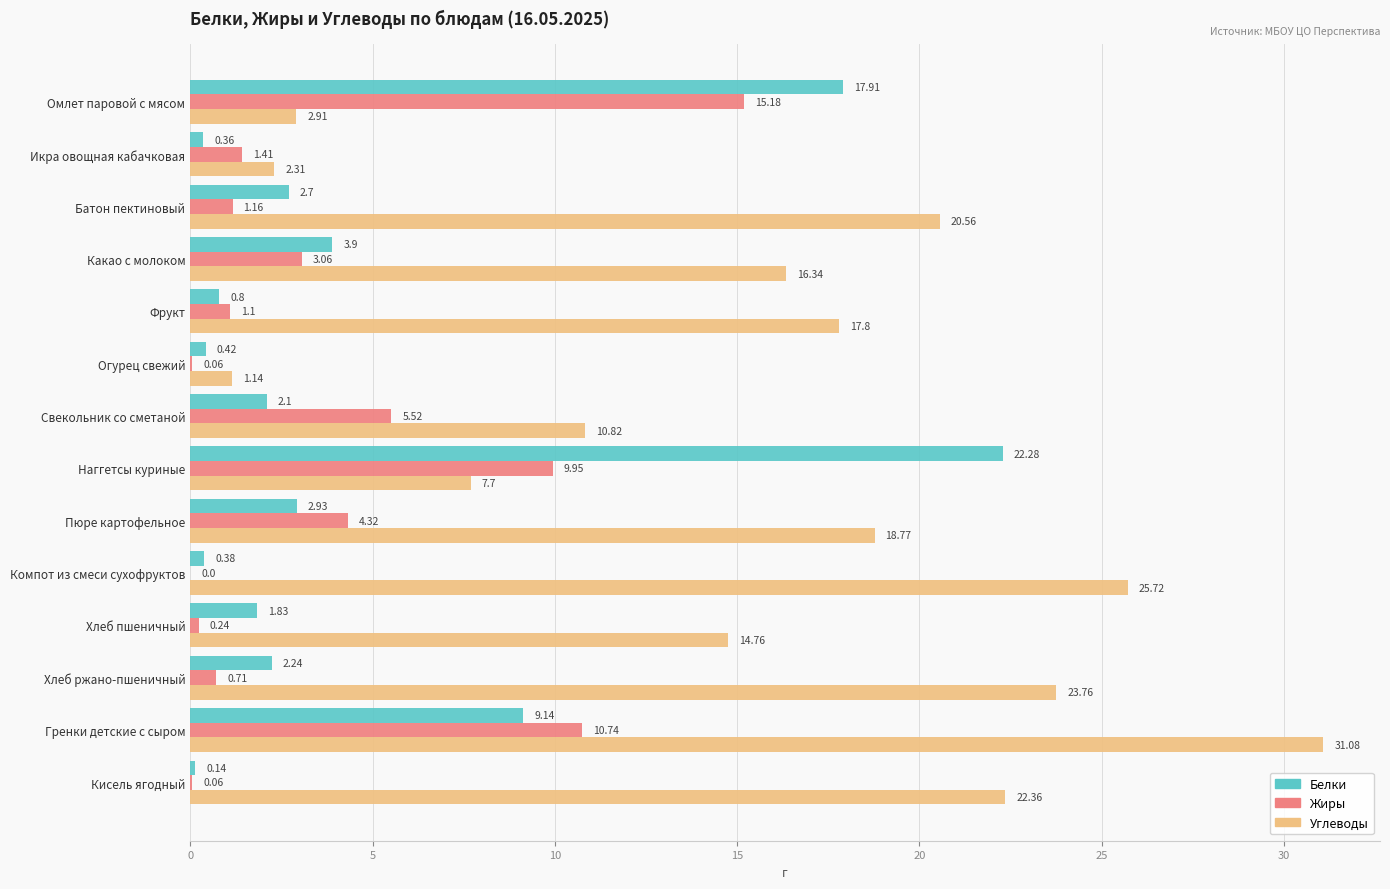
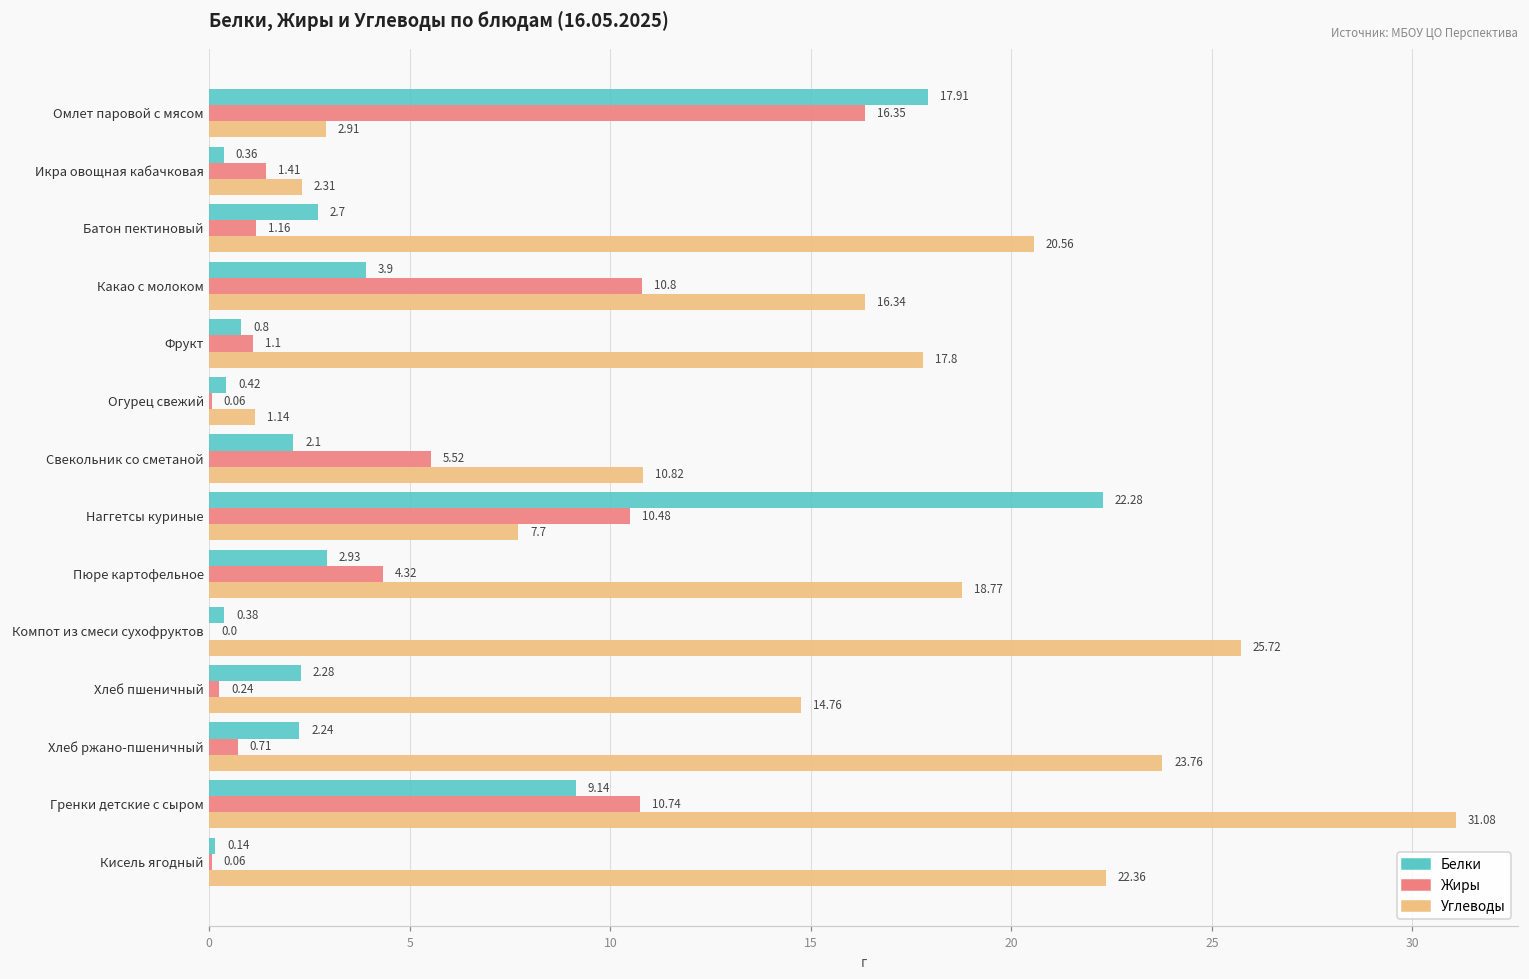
Жиры, Омлет паровой с мясом: 15.18 -> 16.35
Жиры, Какао с молоком: 3.06 -> 10.8
Жиры, Наггетсы куриные: 9.95 -> 10.48
Белки, Хлеб пшеничный: 1.83 -> 2.28
